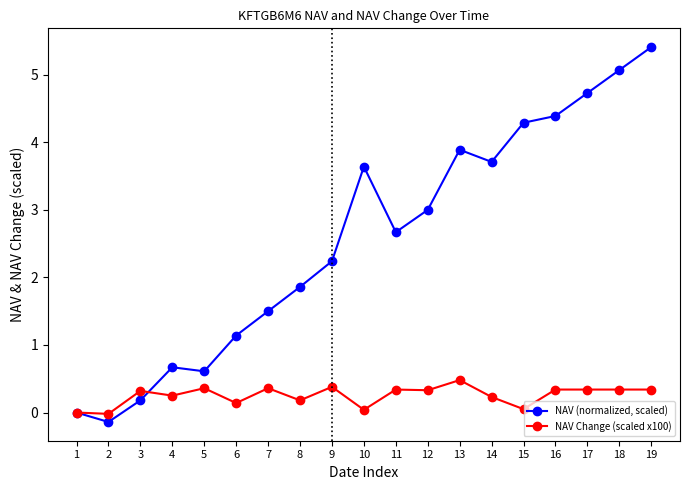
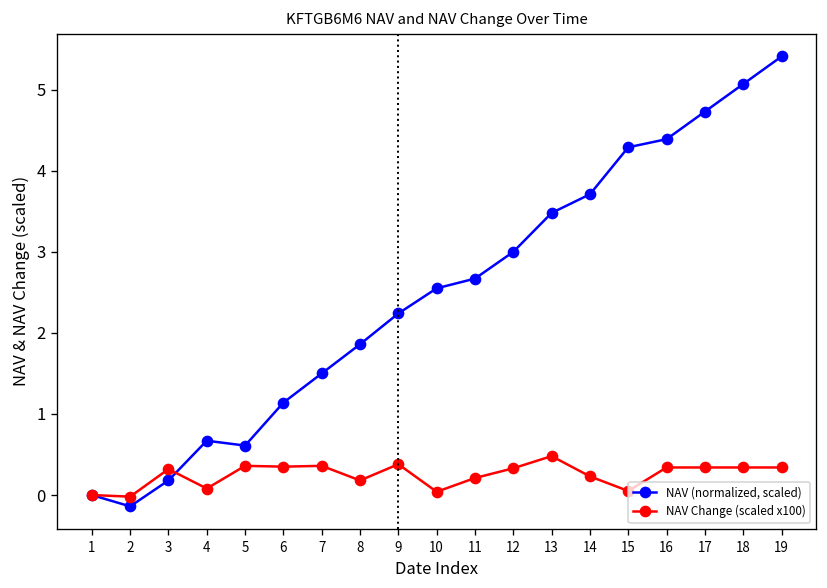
NAV Change (scaled x100), 4: 0.3 -> 0.1
NAV Change (scaled x100), 6: 0.1 -> 0.4
NAV (normalized, scaled), 10: 3.6 -> 2.5
NAV Change (scaled x100), 11: 0.3 -> 0.2
NAV (normalized, scaled), 13: 3.9 -> 3.5
